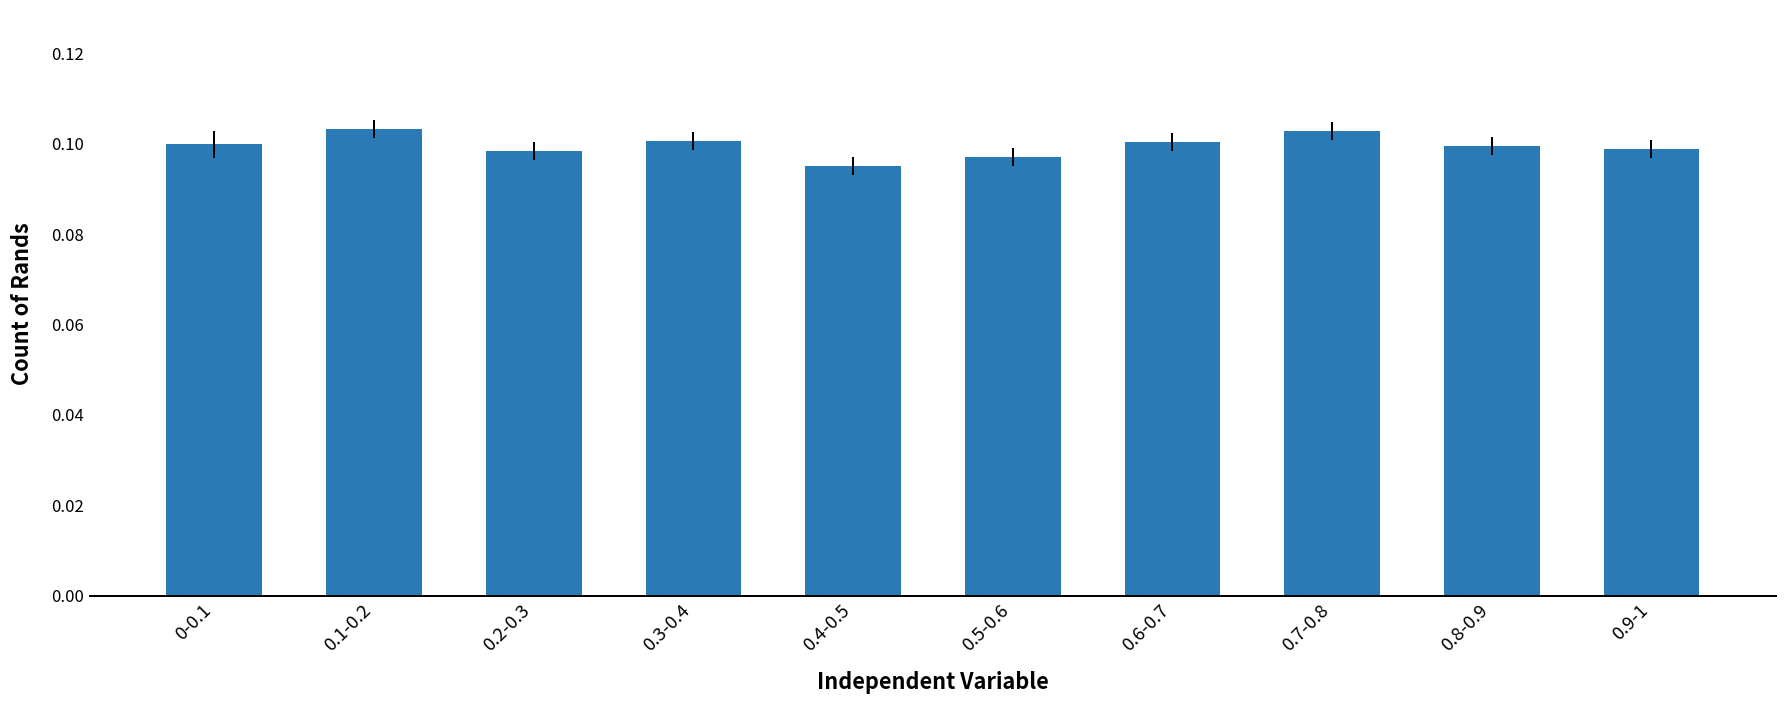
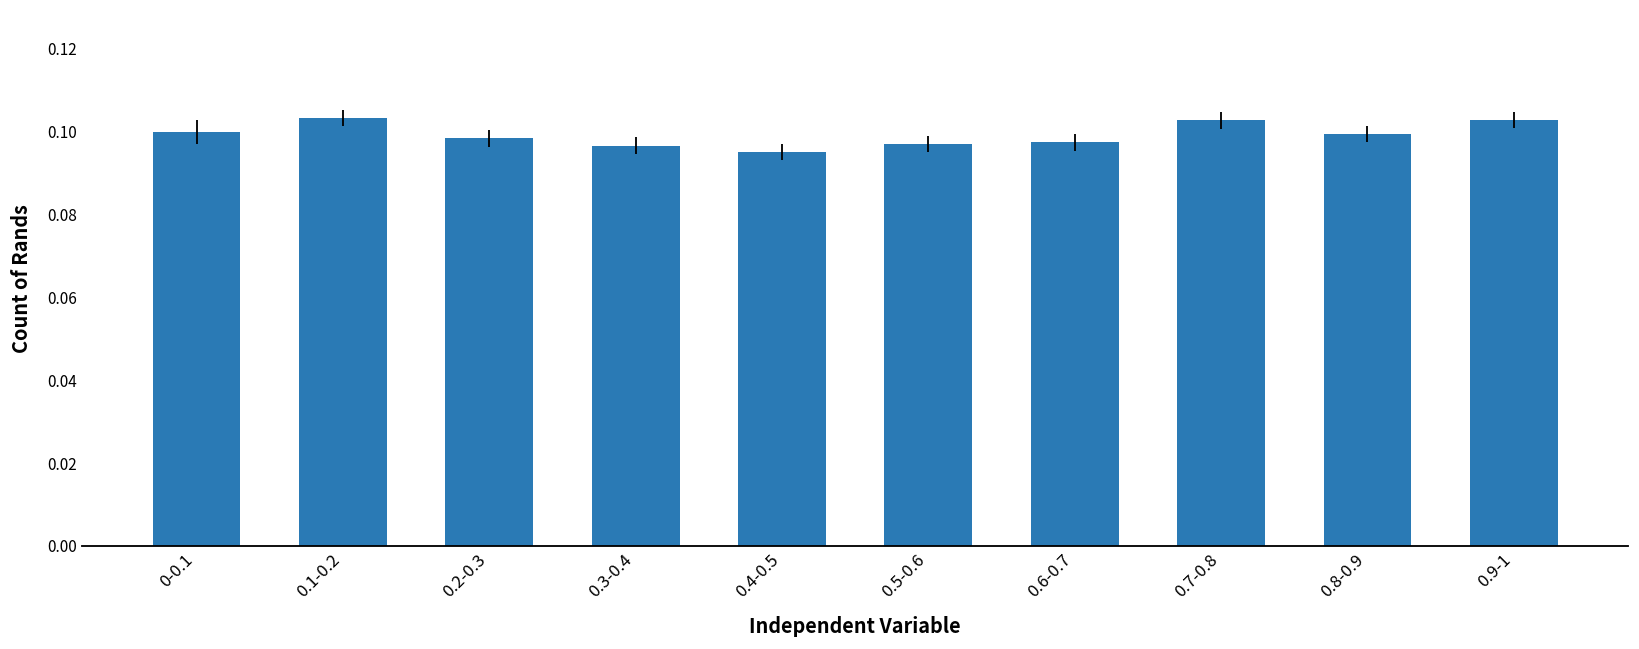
0.3-0.4: 0.101 -> 0.097
0.6-0.7: 0.100 -> 0.097
0.9-1: 0.099 -> 0.103
